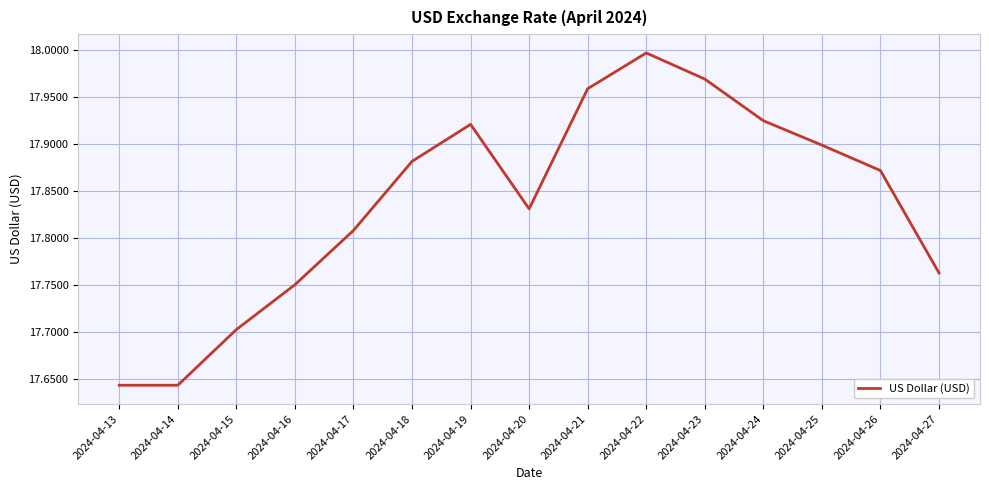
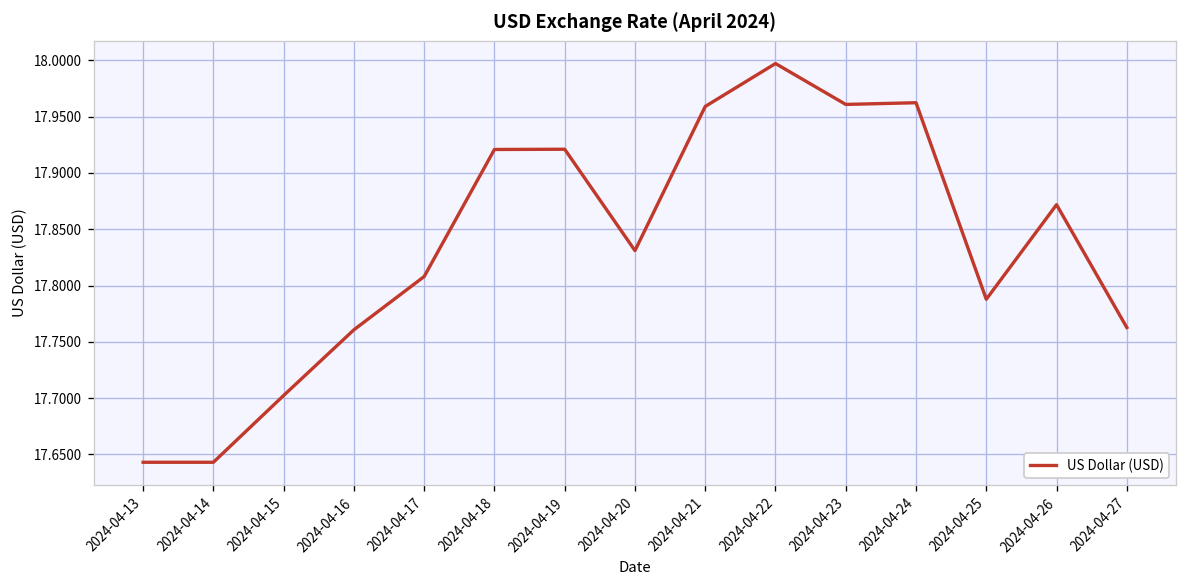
2024-04-16: 17.75 -> 17.76
2024-04-18: 17.88 -> 17.92
2024-04-23: 17.97 -> 17.96
2024-04-24: 17.92 -> 17.96
2024-04-25: 17.90 -> 17.79
